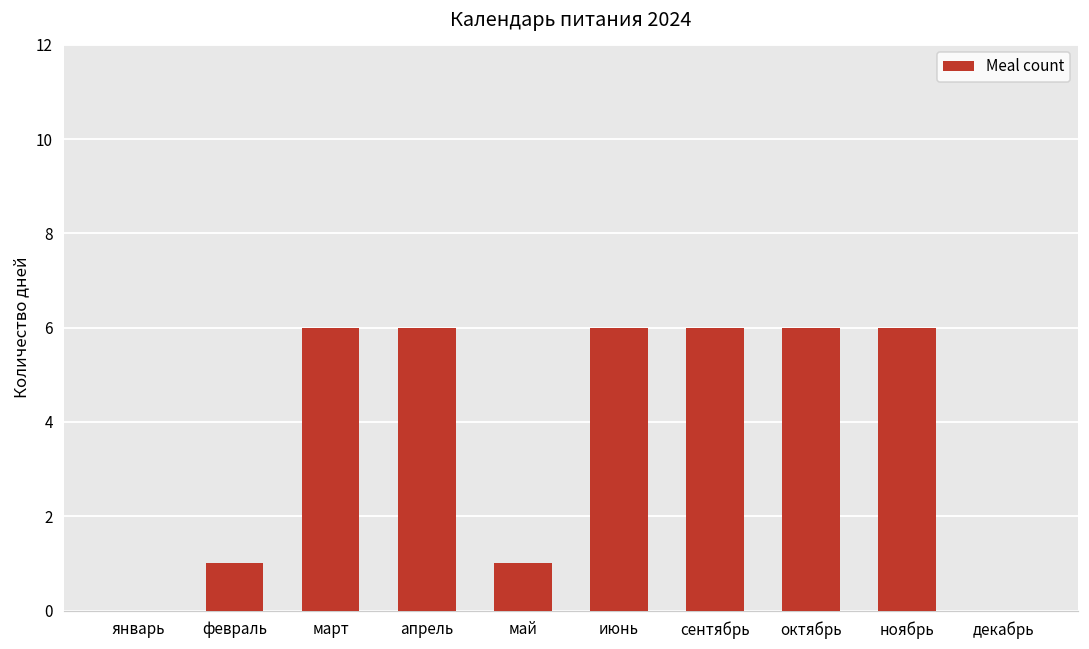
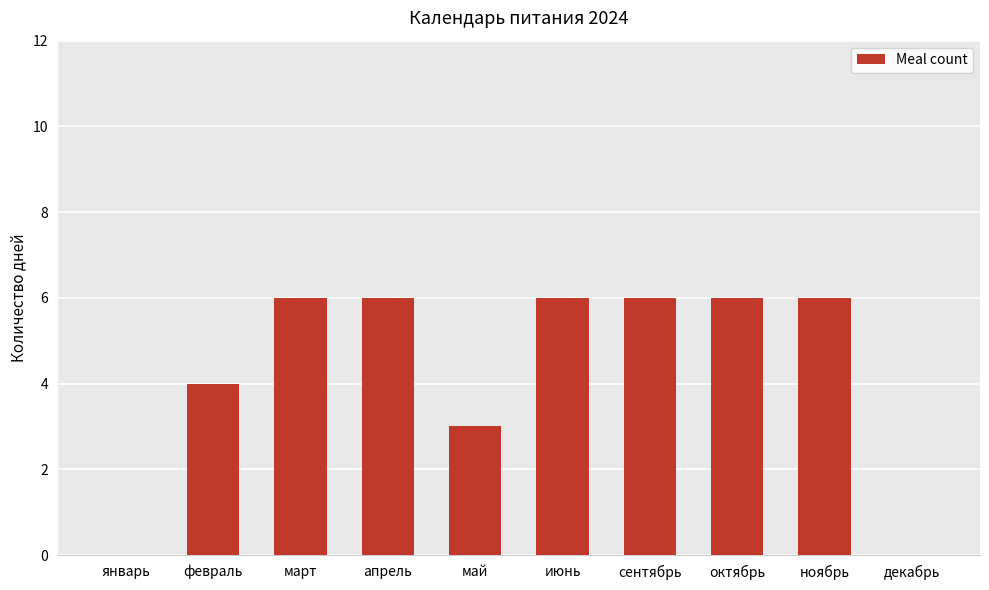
февраль: 1 -> 4
май: 1 -> 3
